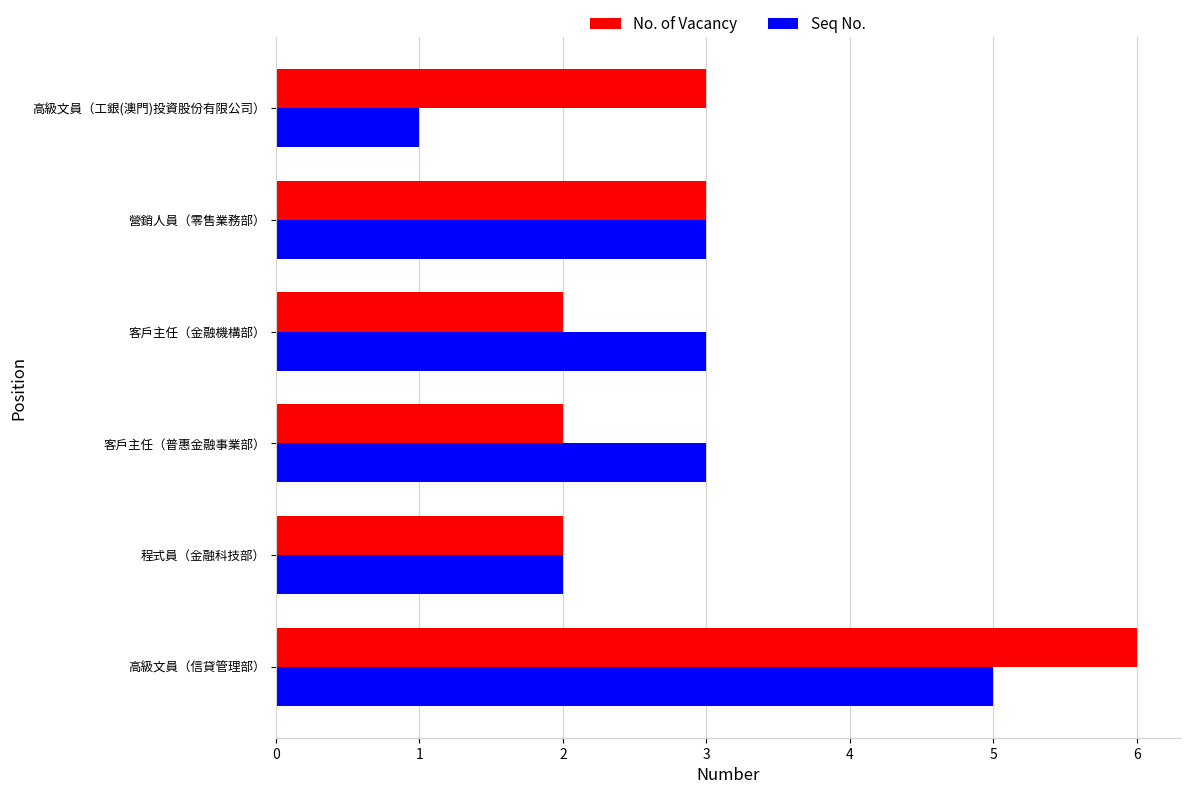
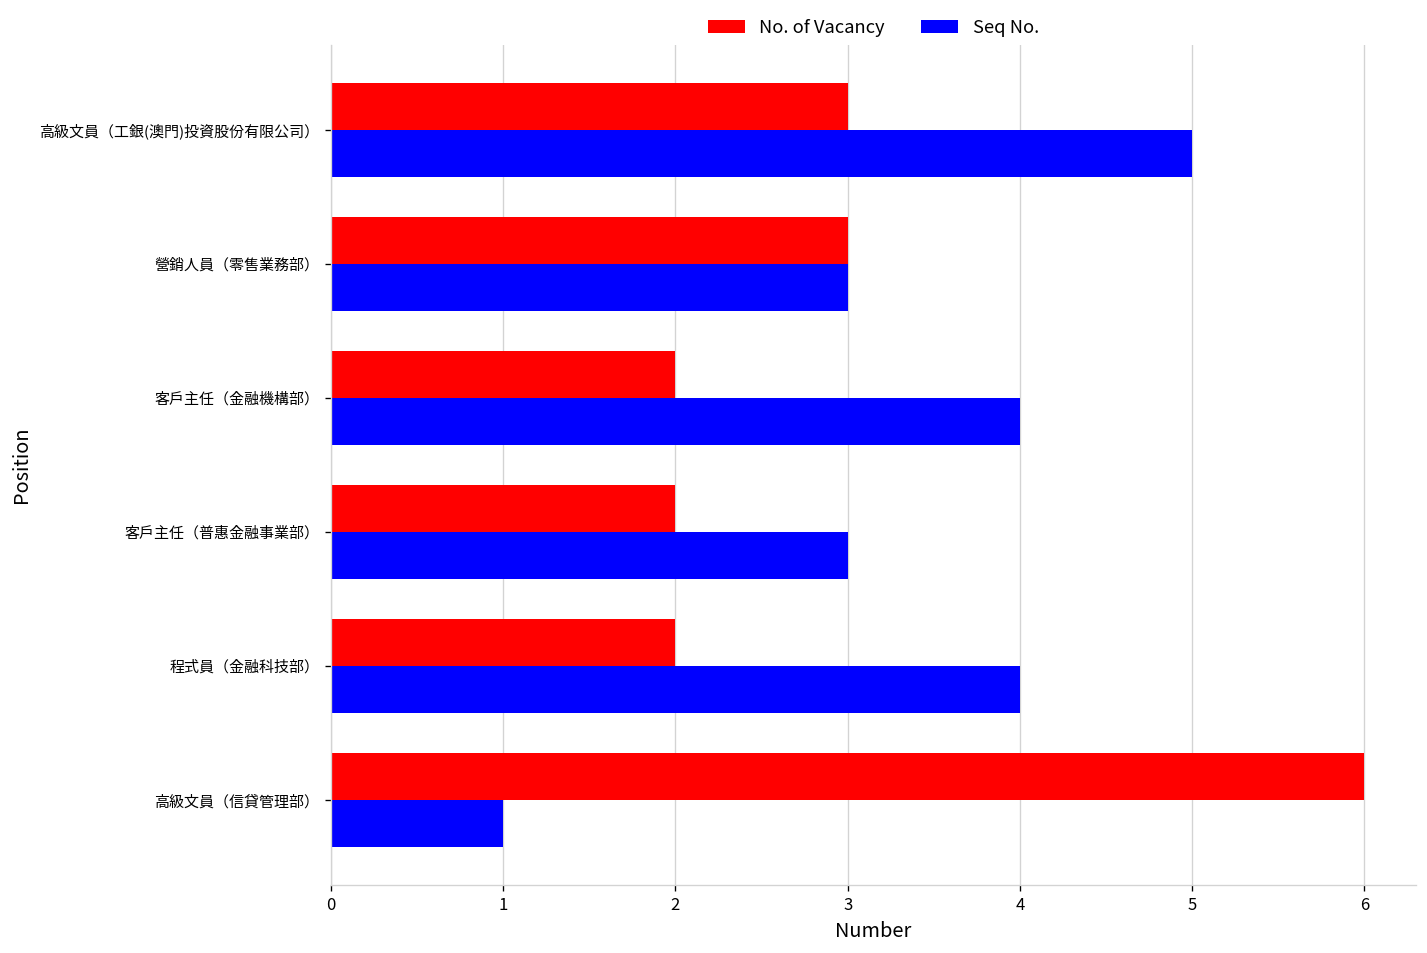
Seq No., 高級文員（工銀(澳門)投資股份有限公司）: 1 -> 5
Seq No., 客戶主任（金融機構部）: 3 -> 4
Seq No., 程式員（金融科技部）: 2 -> 4
Seq No., 高級文員（信貸管理部）: 5 -> 1
